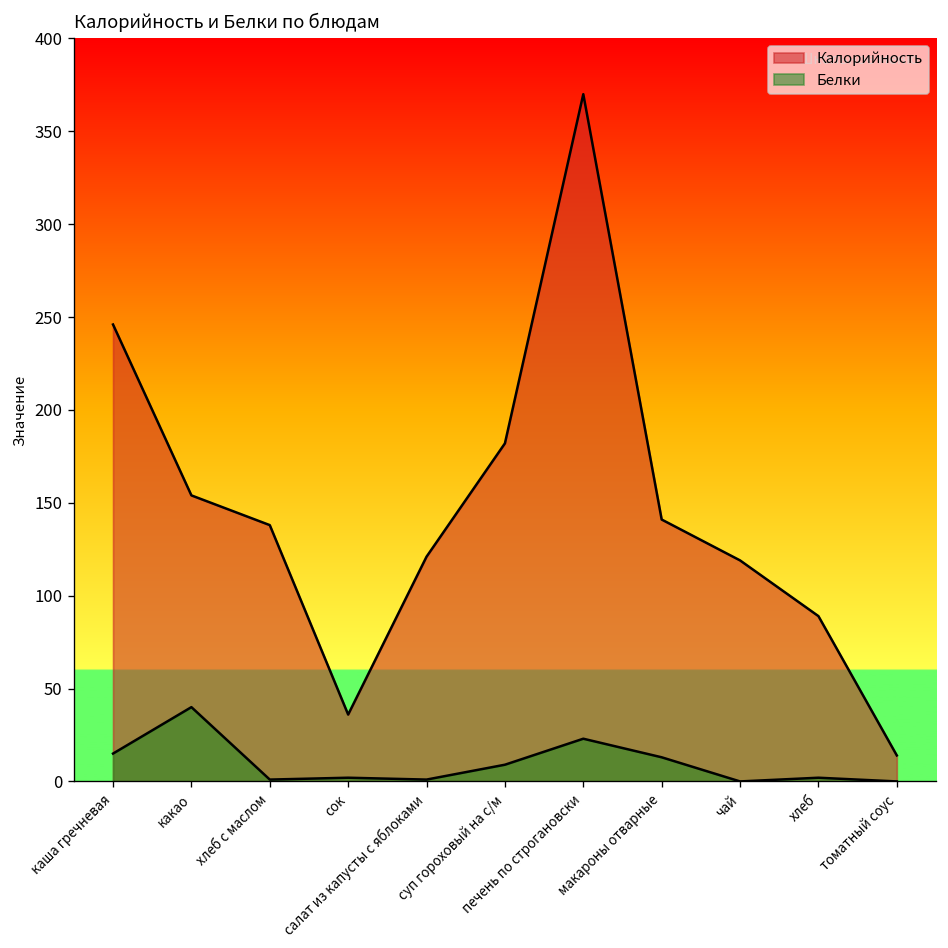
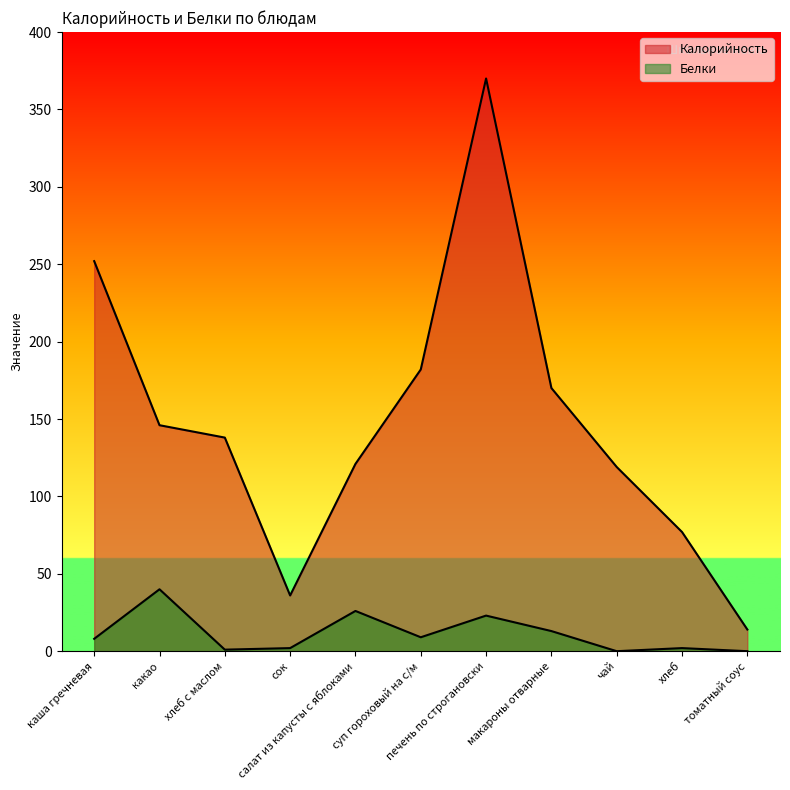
Калорийность, каша гречневая: 246 -> 252
Белки, каша гречневая: 15 -> 8
Калорийность, какао: 154 -> 146
Белки, салат из капусты с яблоками: 1 -> 26
Калорийность, макароны отварные: 141 -> 170
Калорийность, хлеб: 89 -> 77
